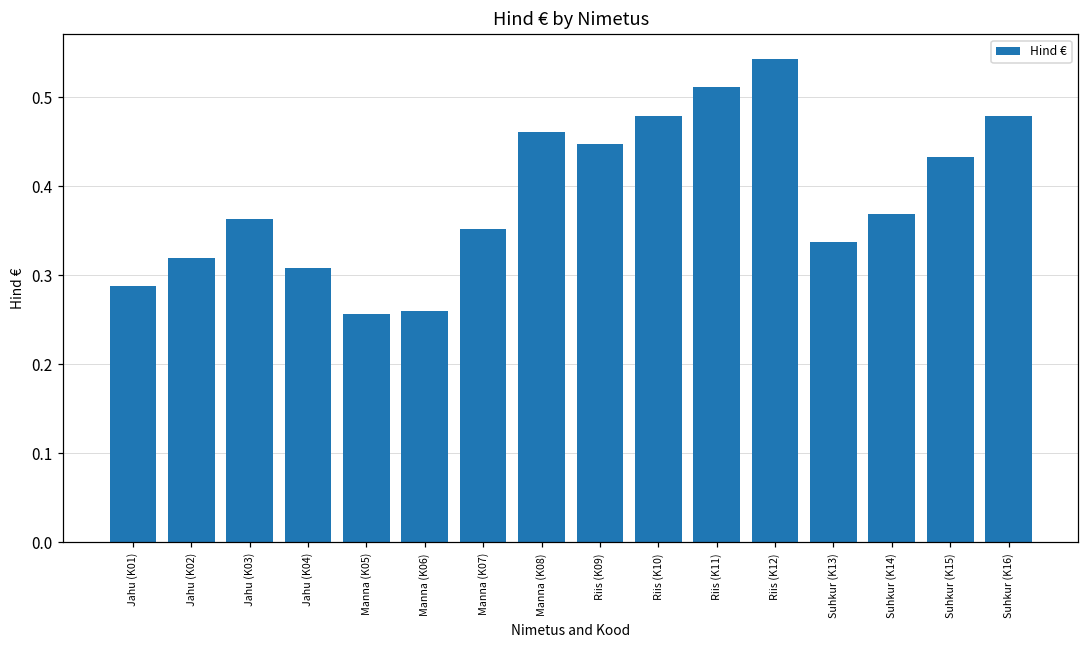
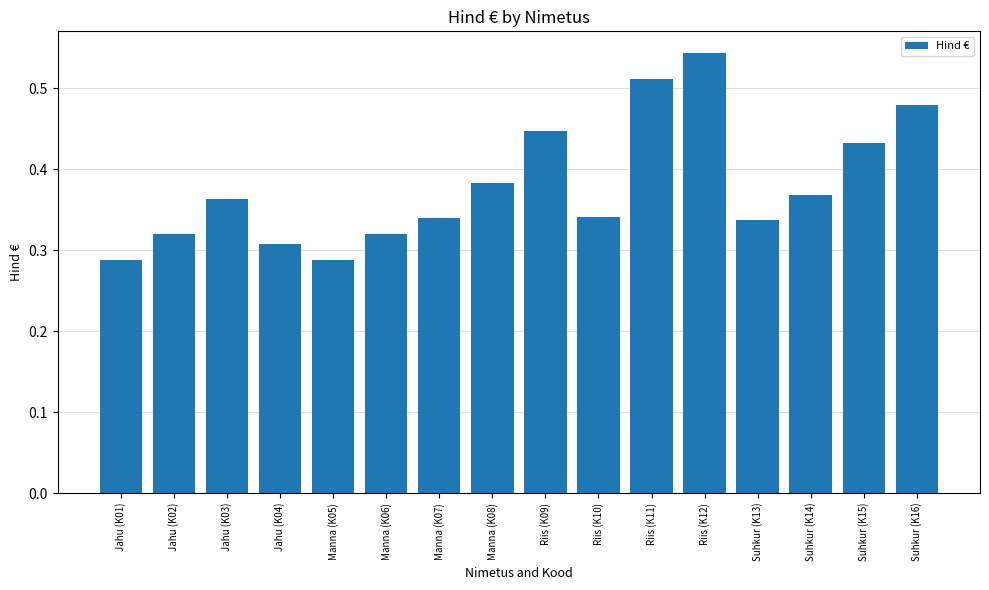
Manna (K05): 0.26 -> 0.29
Manna (K06): 0.26 -> 0.32
Manna (K07): 0.35 -> 0.34
Manna (K08): 0.46 -> 0.38
Riis (K10): 0.48 -> 0.34
